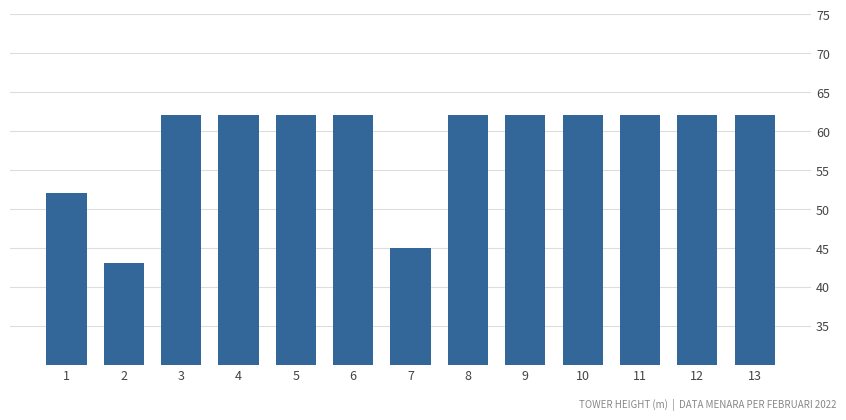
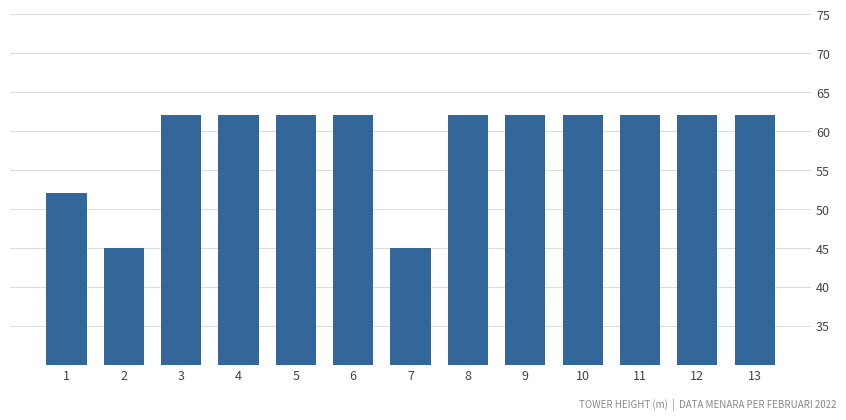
2: 43 -> 45
